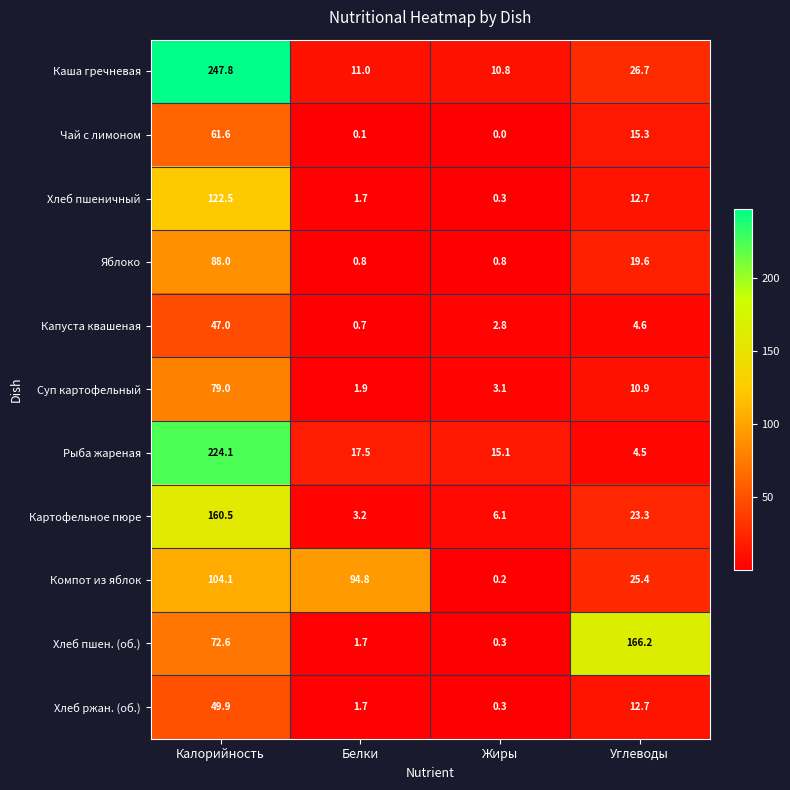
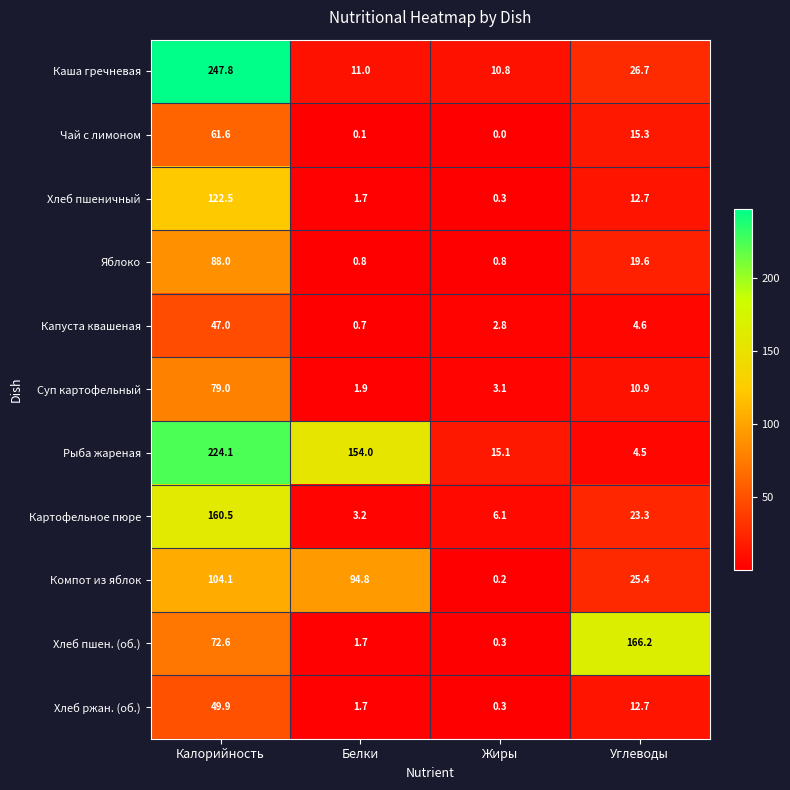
Рыба жареная, Белки: 17.5 -> 154.0
